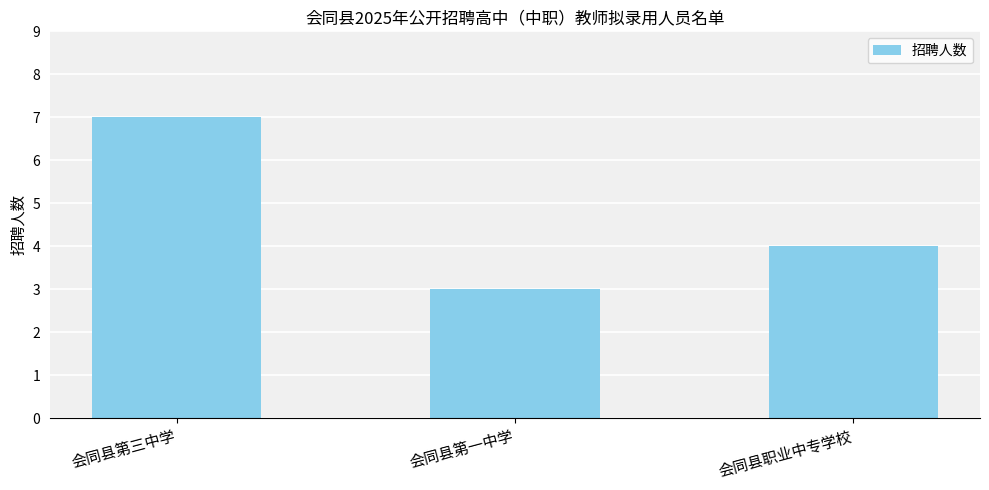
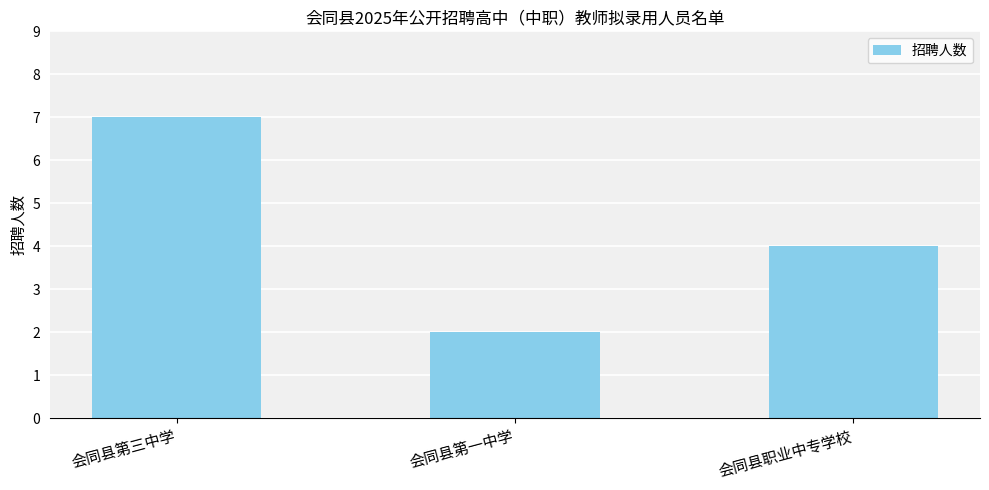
会同县第一中学: 3 -> 2
